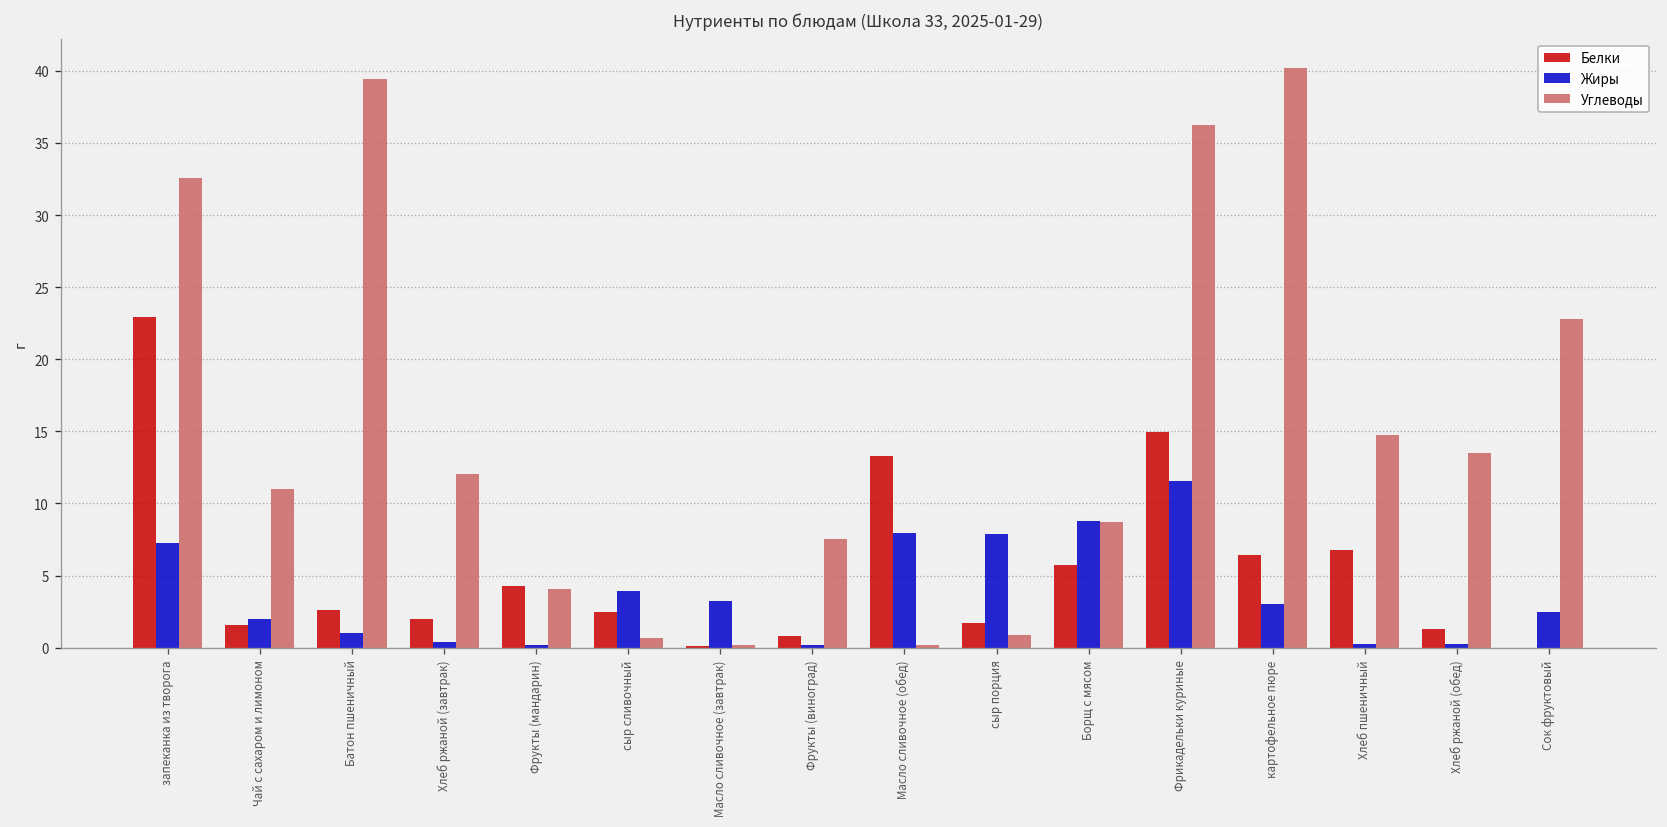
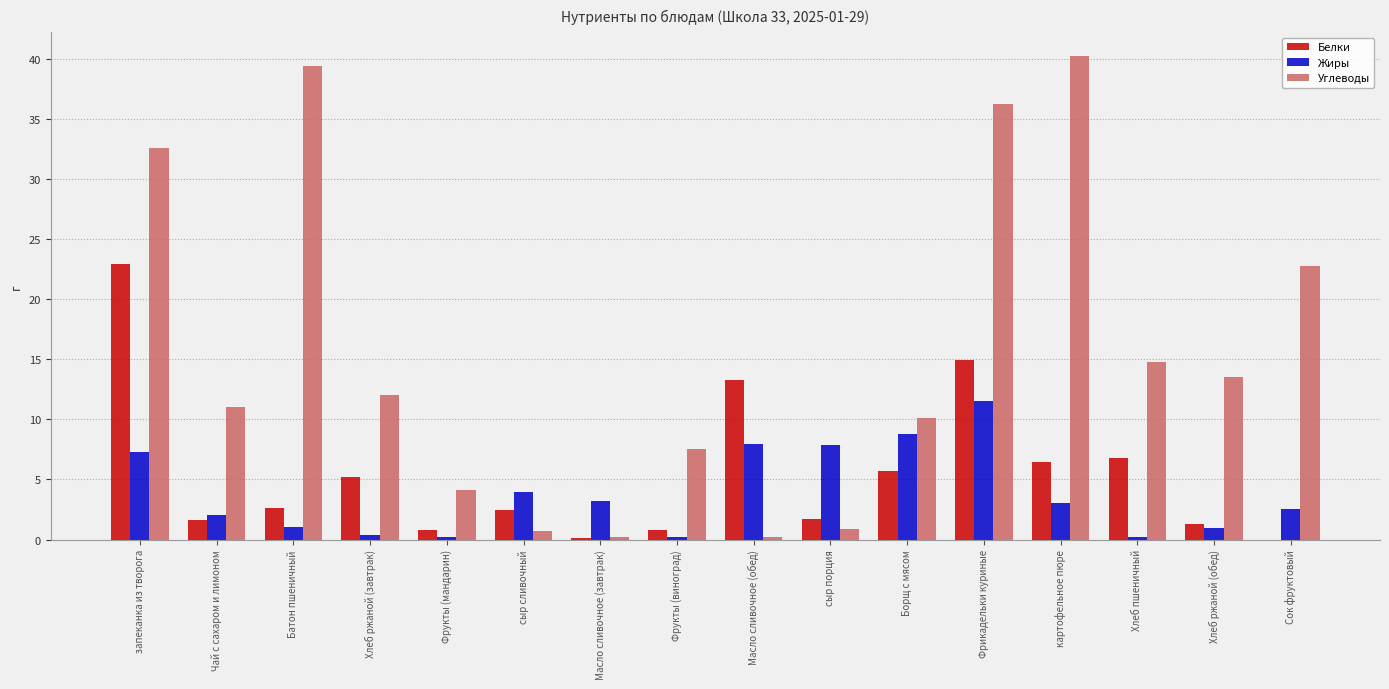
Белки, Хлеб ржаной (завтрак): 2.0 -> 5.2
Белки, Фрукты (мандарин): 4.3 -> 0.8
Углеводы, Борщ с мясом: 8.7 -> 10.1
Жиры, Хлеб ржаной (обед): 0.2 -> 0.9
